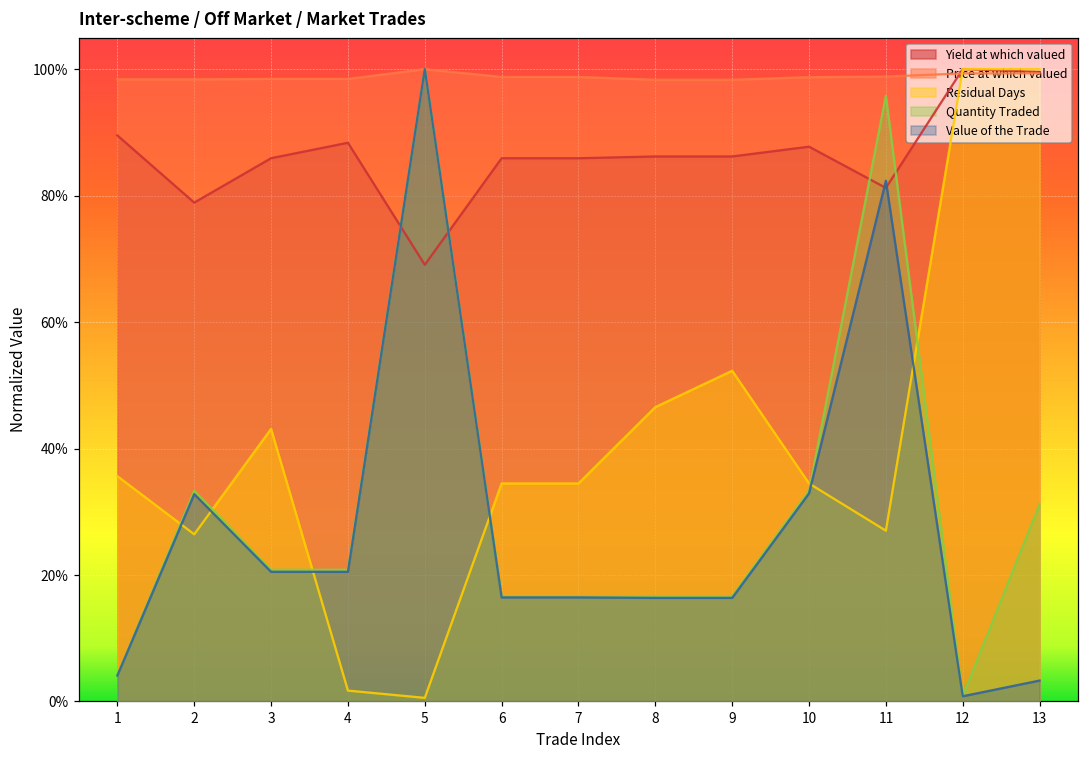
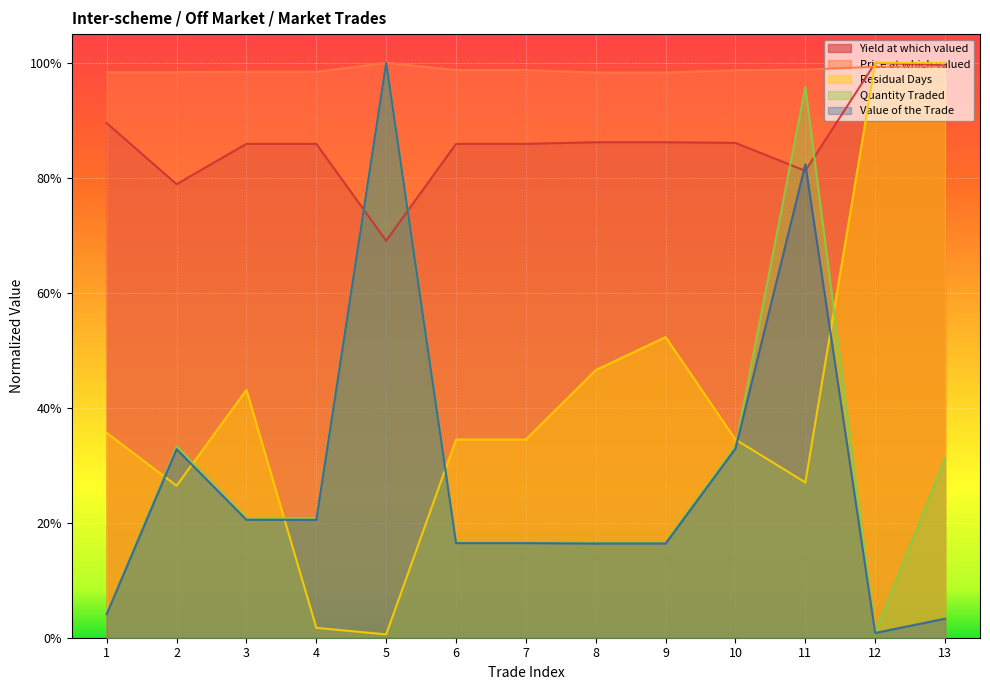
Yield at which valued, 4: 88% -> 86%
Yield at which valued, 10: 88% -> 86%
